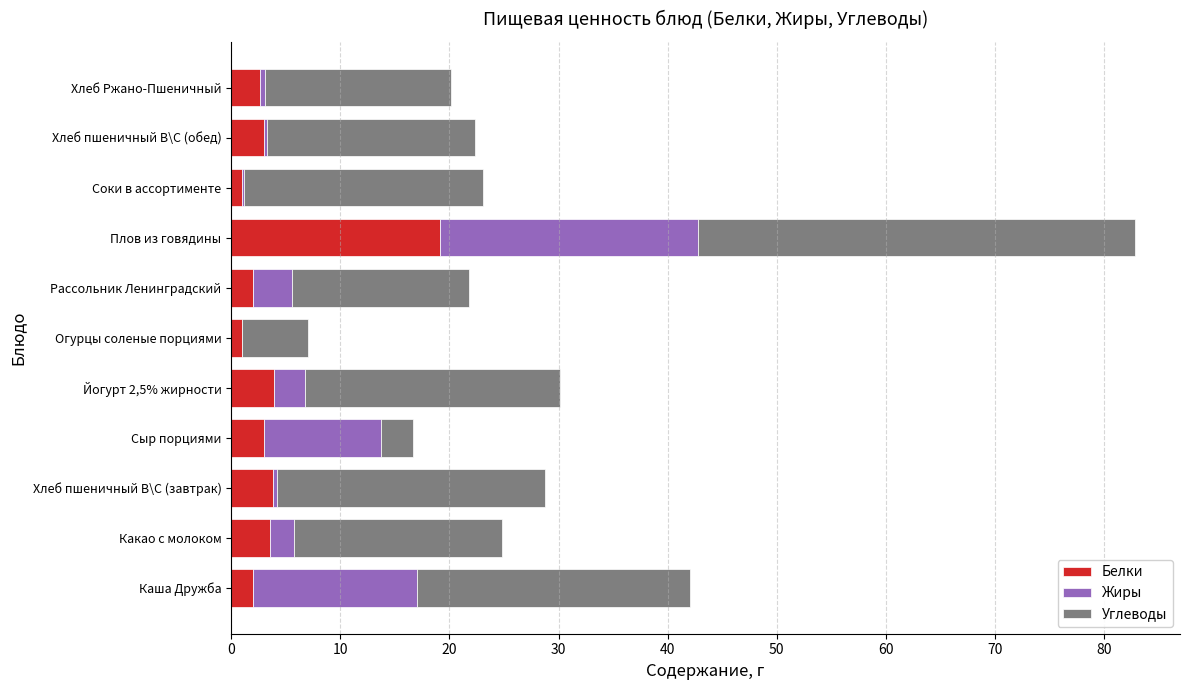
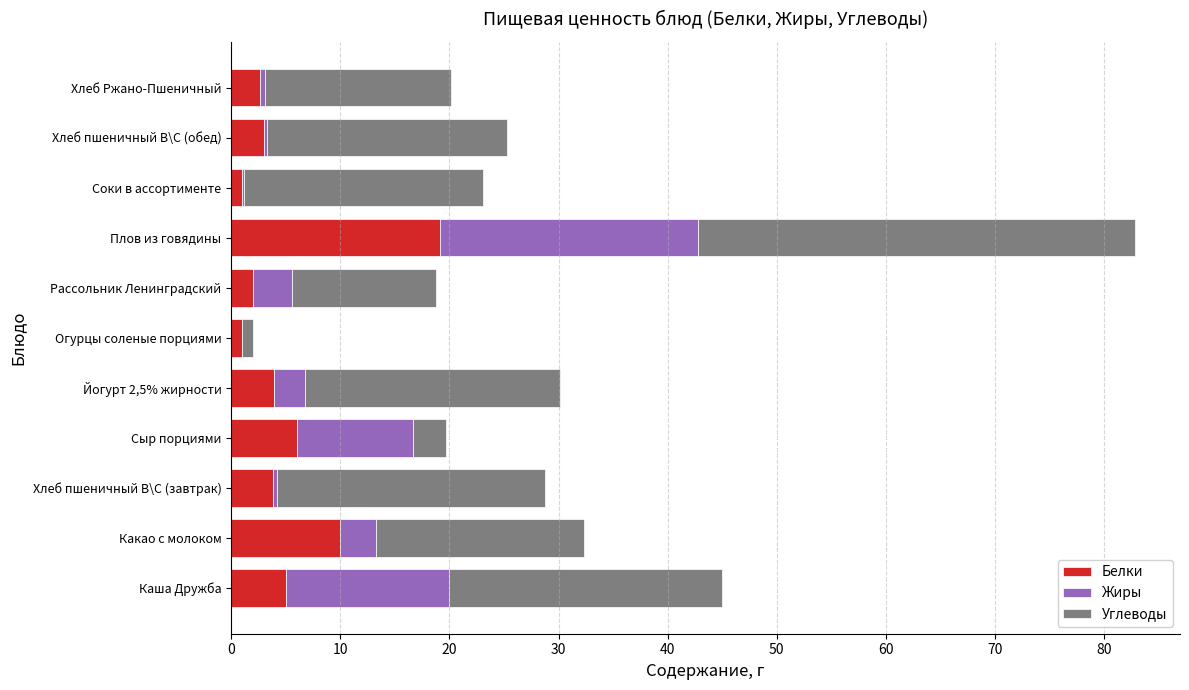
Углеводы, Хлеб пшеничный В\С (обед): 19 -> 22
Углеводы, Рассольник Ленинградский: 16.2 -> 13.2
Углеводы, Огурцы соленые порциями: 6 -> 1
Белки, Сыр порциями: 3 -> 6
Белки, Какао с молоком: 3.6 -> 10.0
Жиры, Какао с молоком: 2.2 -> 3.3
Белки, Каша Дружба: 2 -> 5
